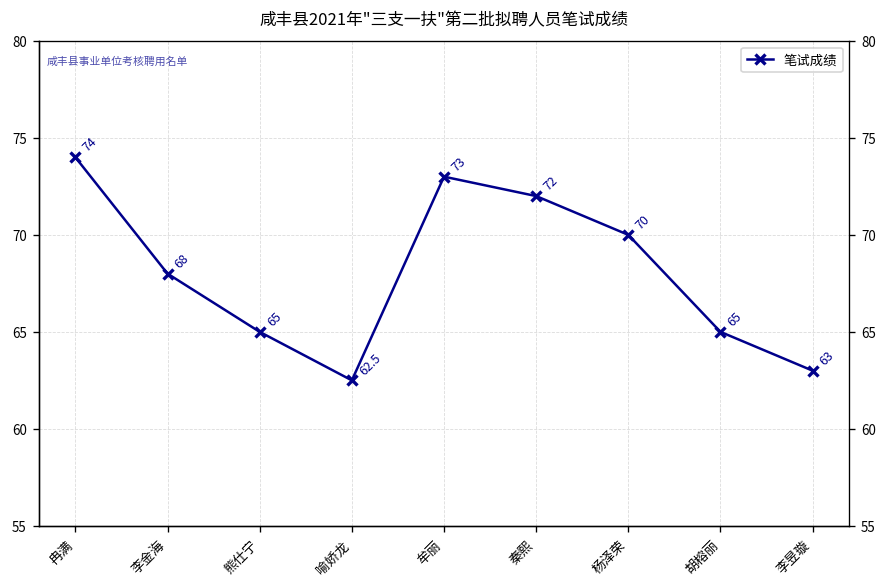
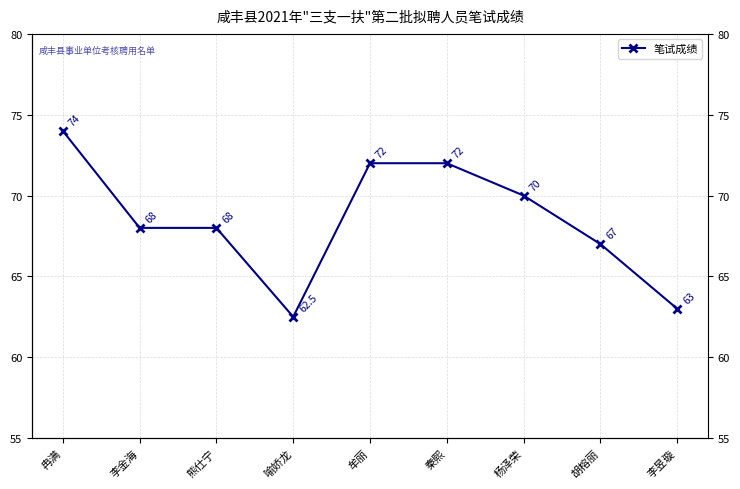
熊仕宁: 65 -> 68
牟丽: 73 -> 72
胡榕丽: 65 -> 67
